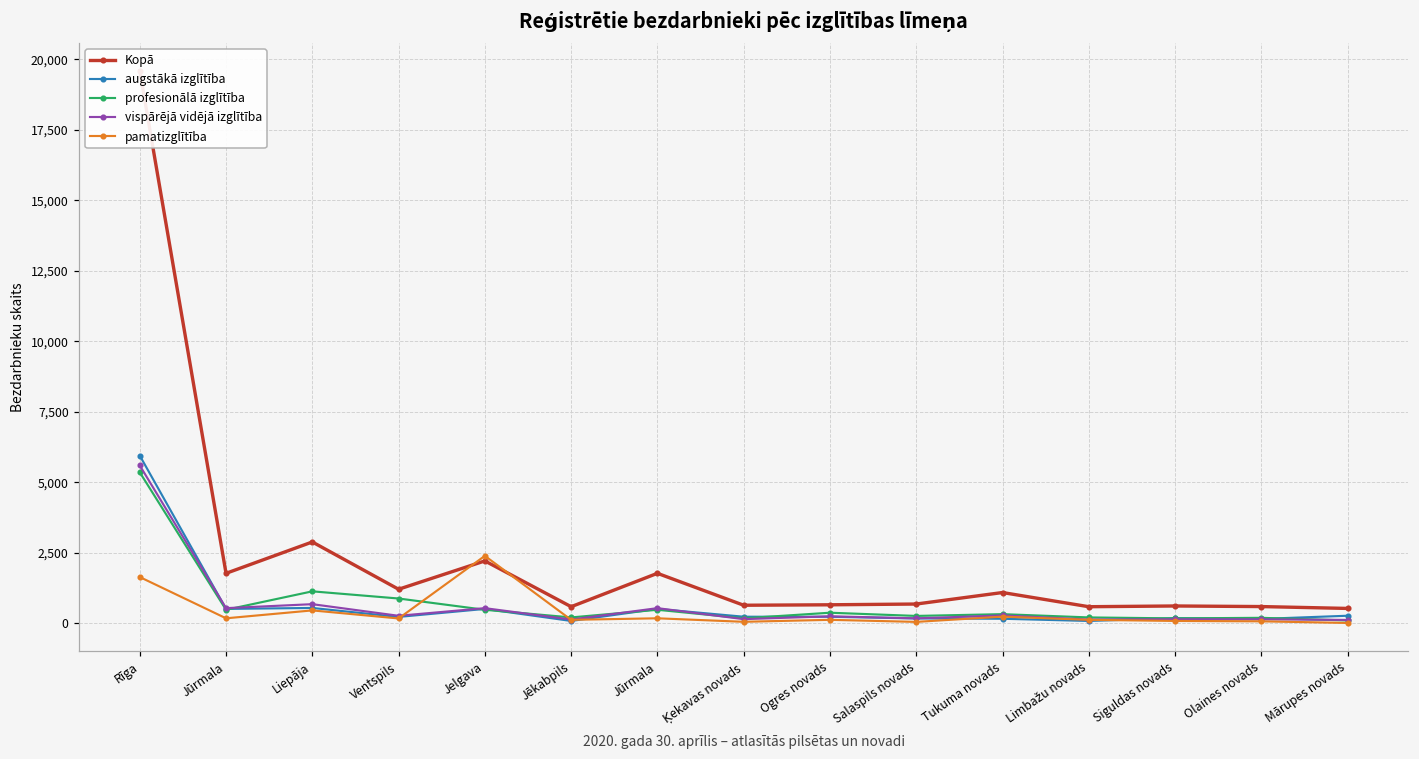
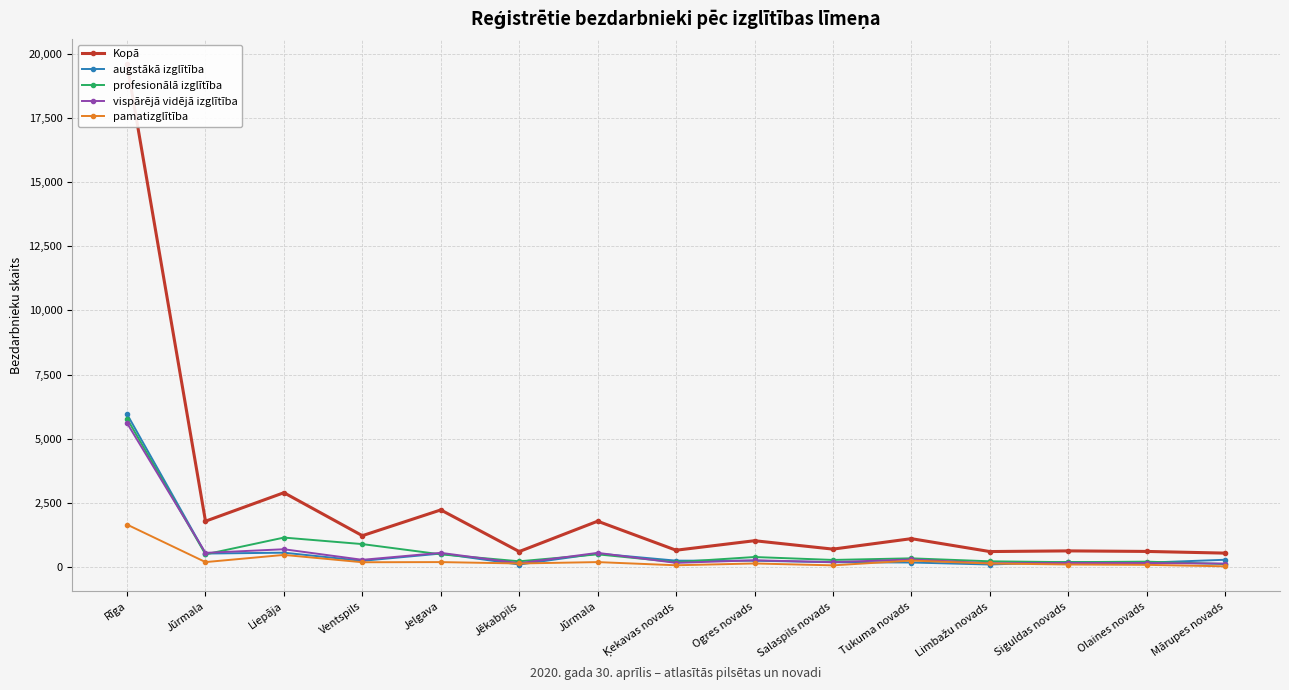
profesionālā izglītība, Rīga: 5,400 -> 5,800
pamatizglītība, Jelgava: 2,400 -> 200
Kopā, Ogres novads: 700 -> 1,000
